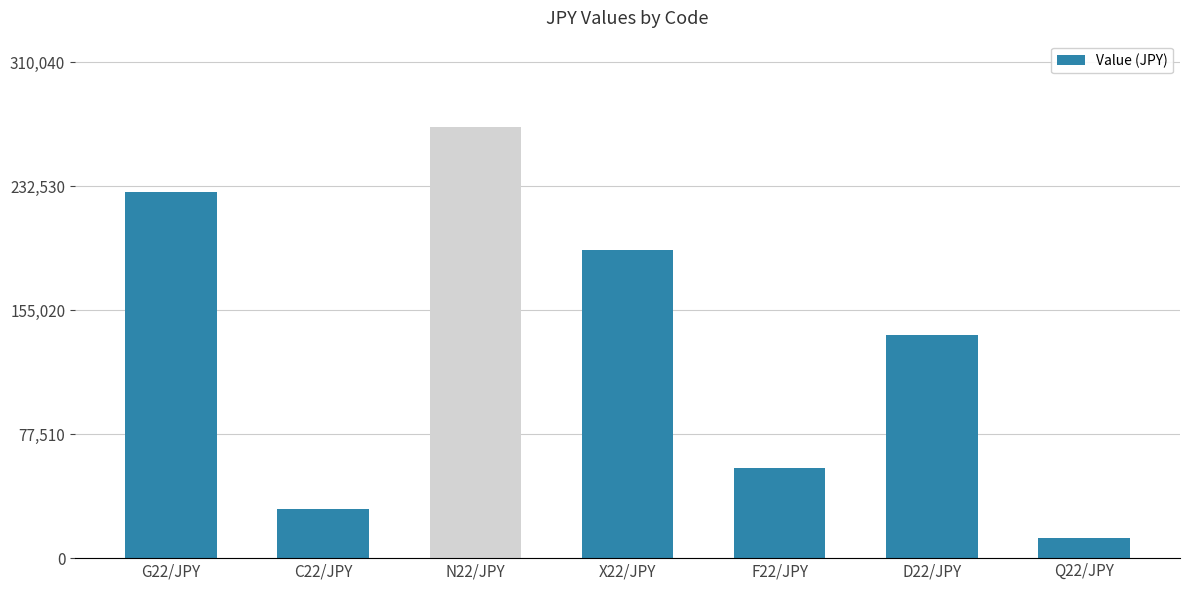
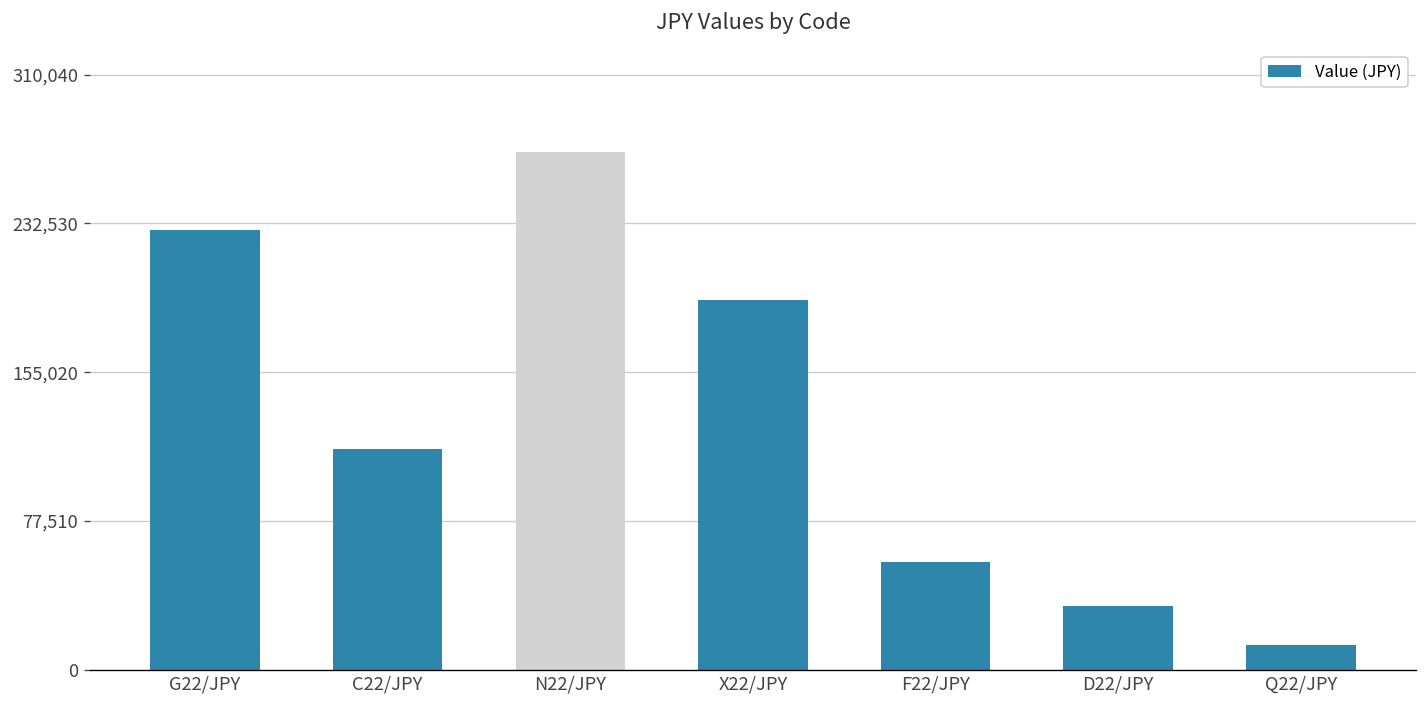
C22/JPY: 31,000 -> 115,000
D22/JPY: 139,000 -> 33,000
